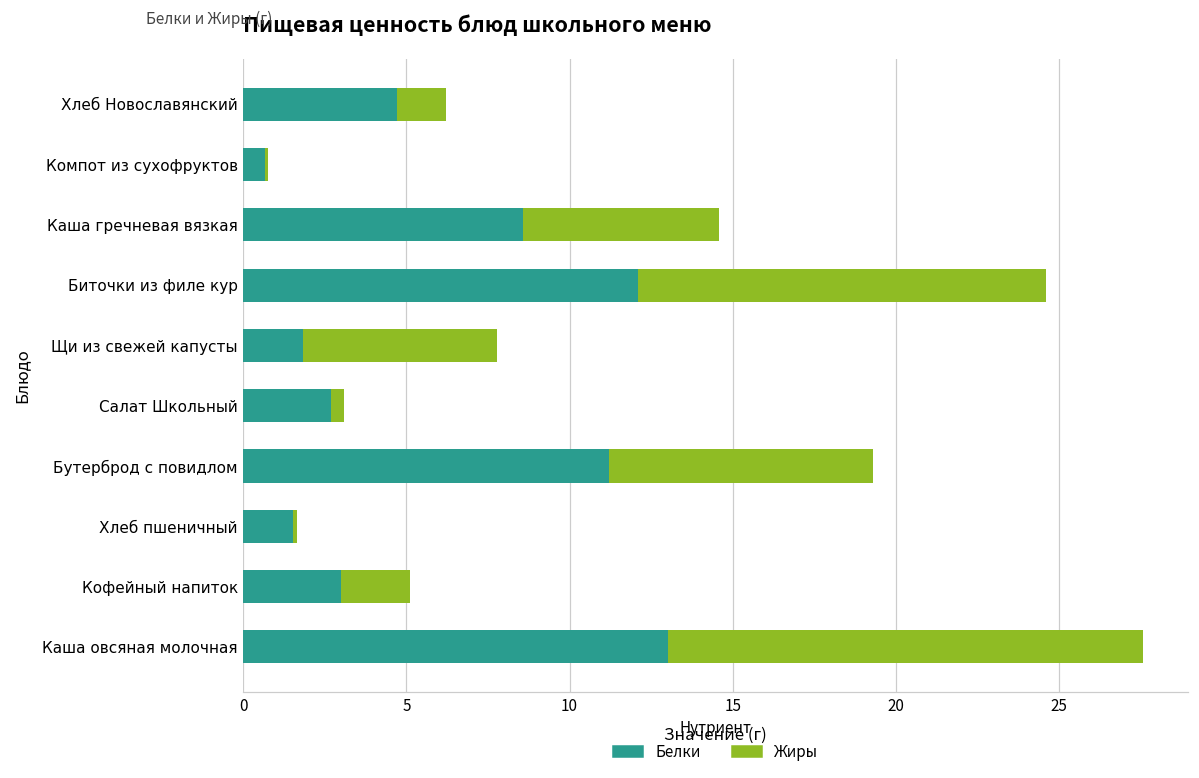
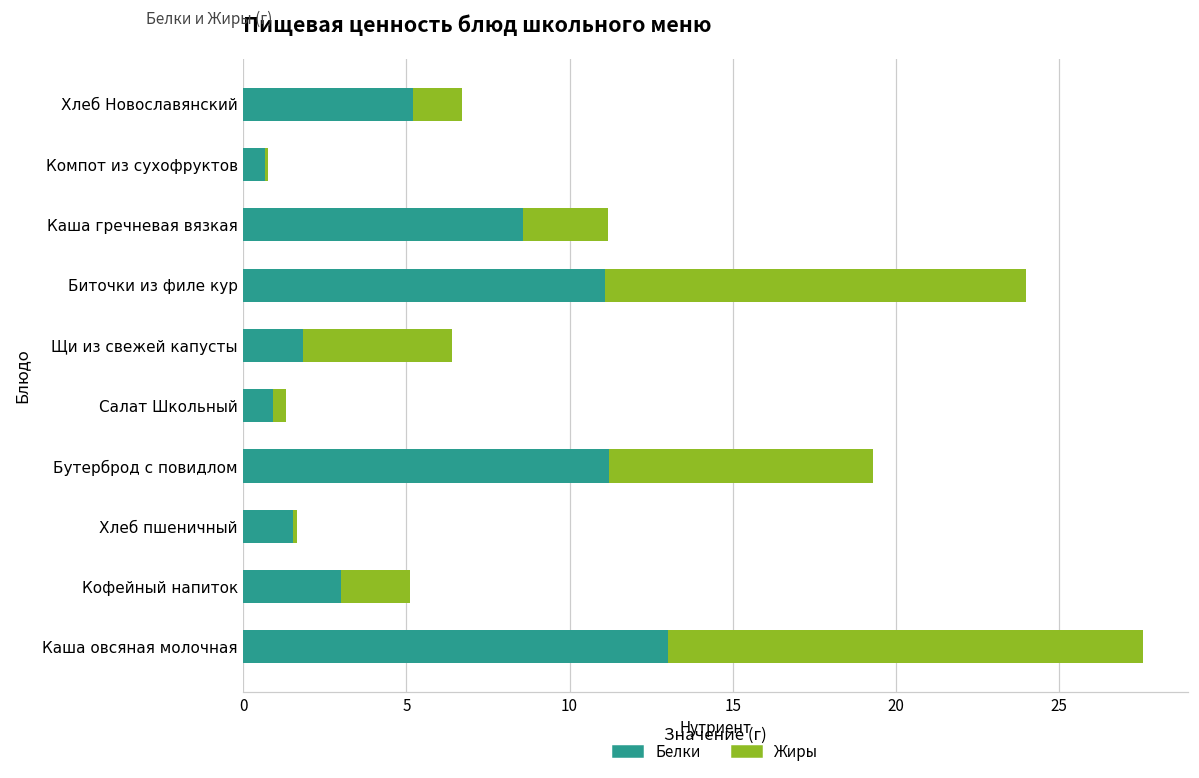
Белки, Хлеб Новославянский: 4.7 -> 5.2
Жиры, Каша гречневая вязкая: 6.0 -> 2.6
Белки, Биточки из филе кур: 12.1 -> 11.1
Жиры, Биточки из филе кур: 12.5 -> 12.9
Жиры, Щи из свежей капусты: 5.9 -> 4.6
Белки, Салат Школьный: 2.7 -> 0.9
